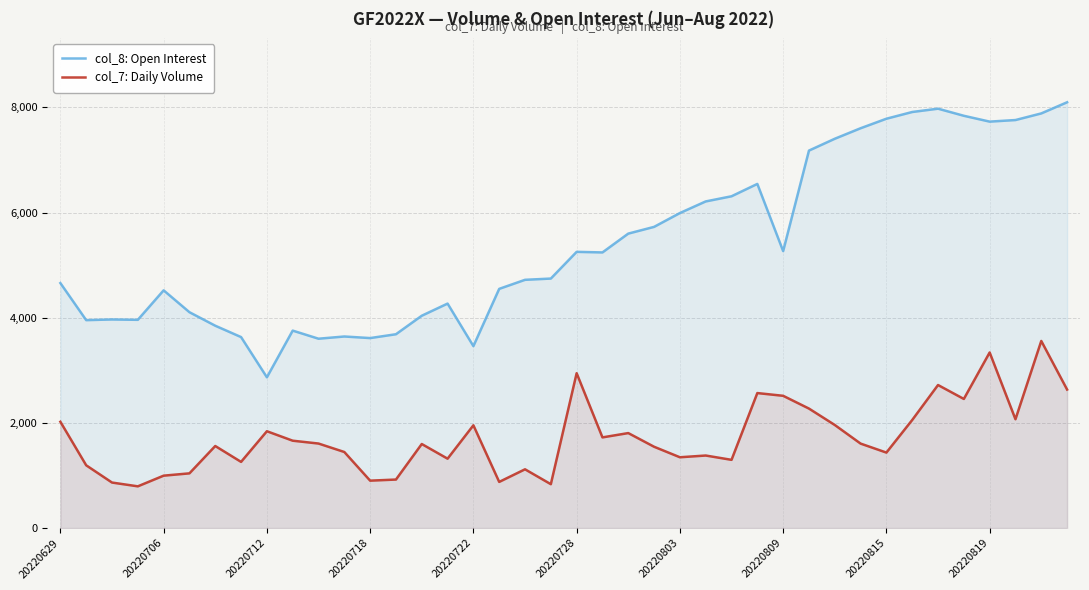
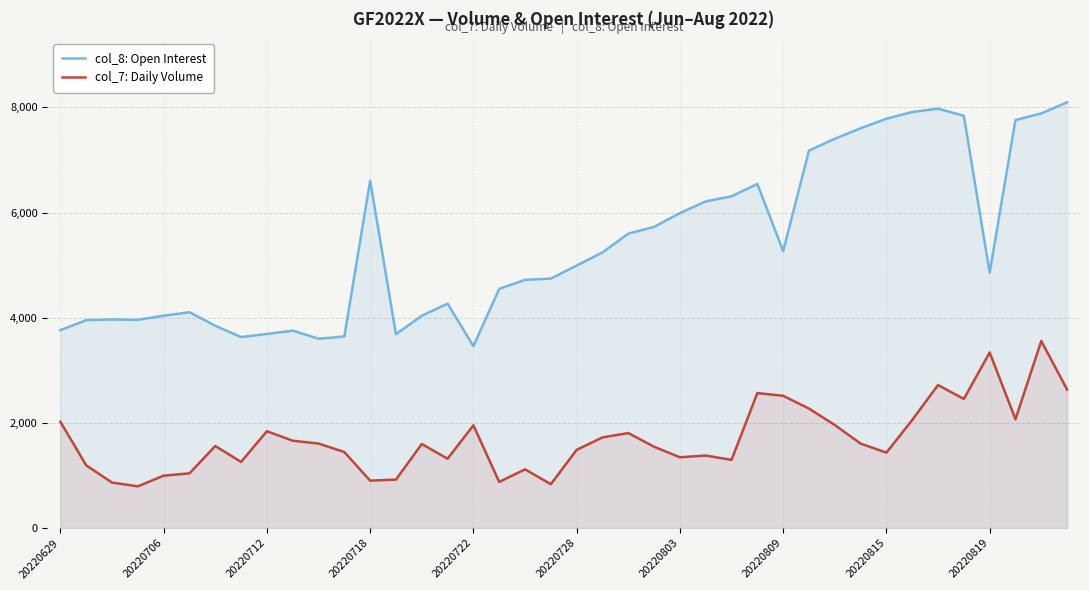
col_8: Open Interest, 20220629: 4,700 -> 3,800
col_8: Open Interest, 20220706: 4,500 -> 4,000
col_8: Open Interest, 20220712: 2,900 -> 3,700
col_8: Open Interest, 20220718: 3,600 -> 6,600
col_8: Open Interest, 20220728: 5,300 -> 5,000
col_7: Daily Volume, 20220728: 2,900 -> 1,500
col_8: Open Interest, 20220819: 7,700 -> 4,900
